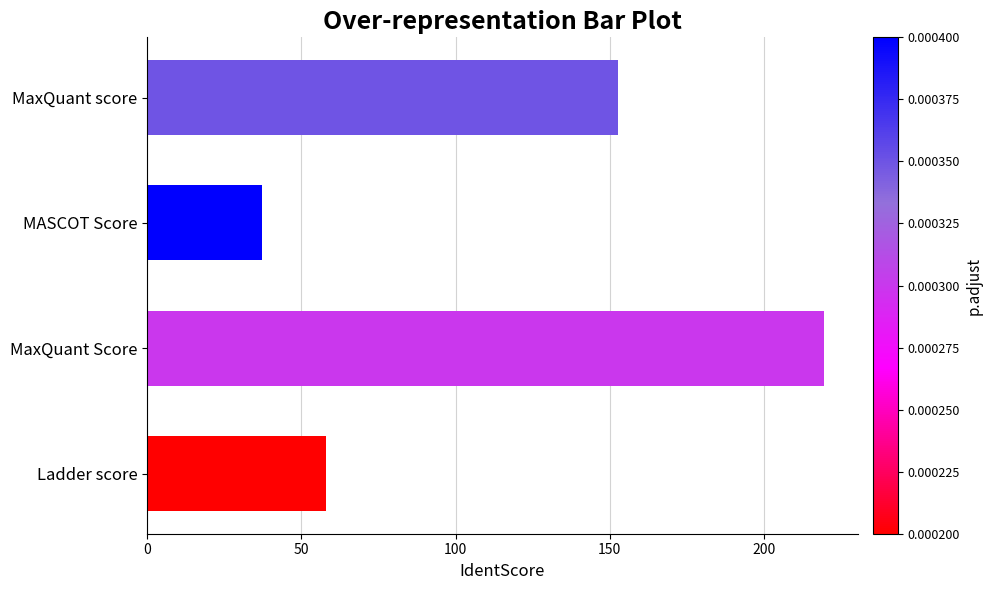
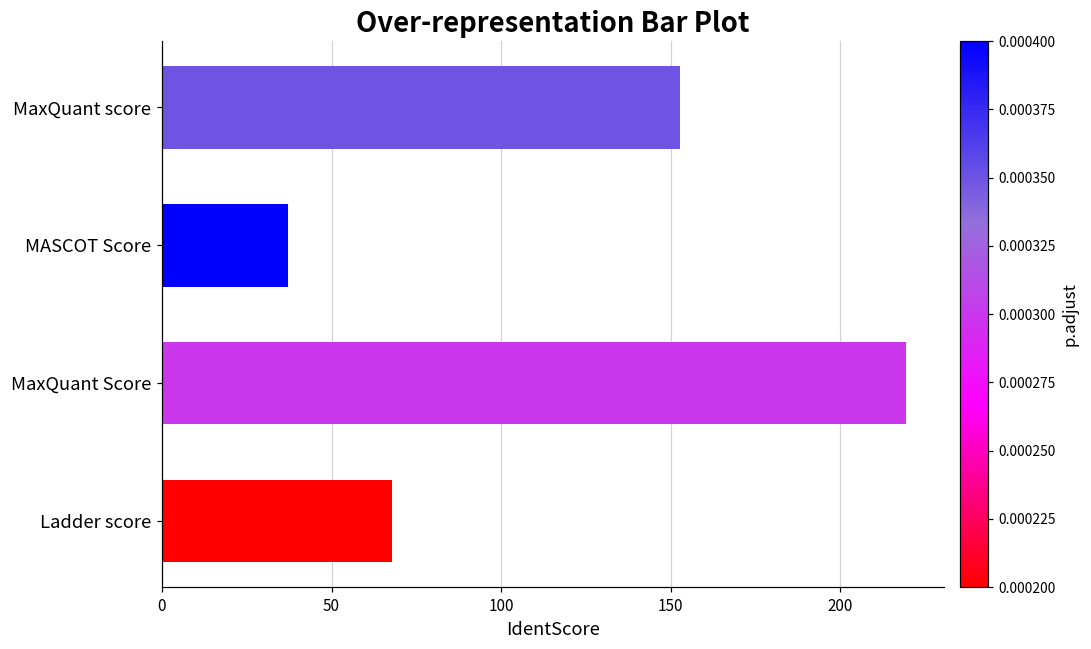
Ladder score: 58 -> 68
